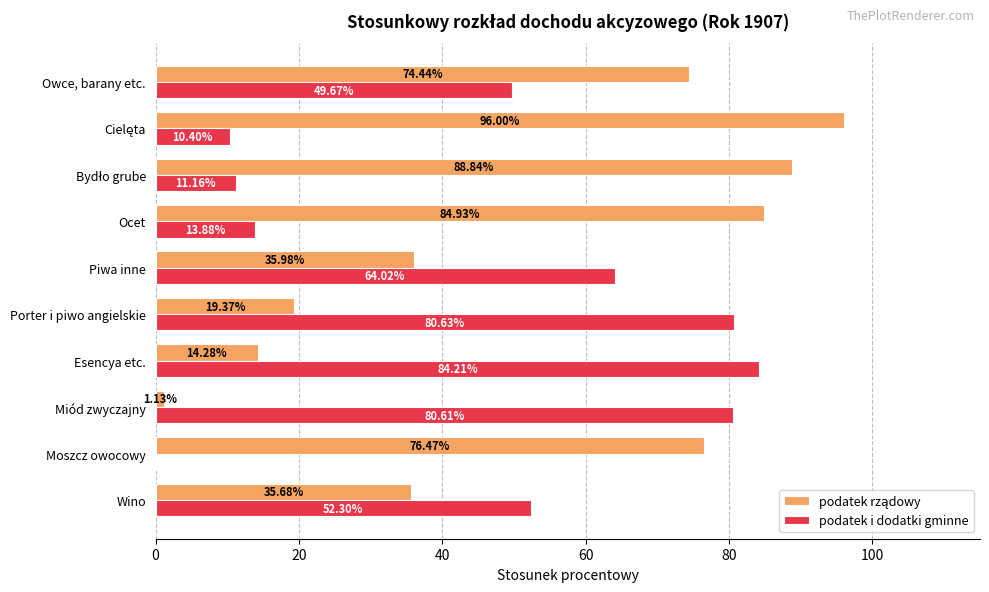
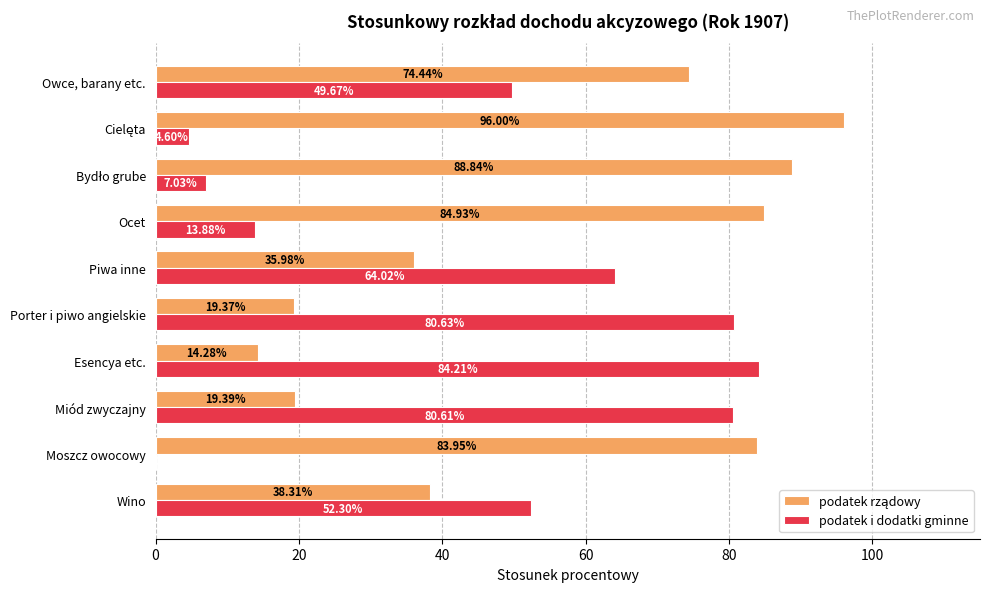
podatek i dodatki gminne, Cielęta: 10.40% -> 4.60%
podatek i dodatki gminne, Bydło grube: 11.16% -> 7.03%
podatek rządowy, Miód zwyczajny: 1.13% -> 19.39%
podatek rządowy, Moszcz owocowy: 76.47% -> 83.95%
podatek rządowy, Wino: 35.68% -> 38.31%
